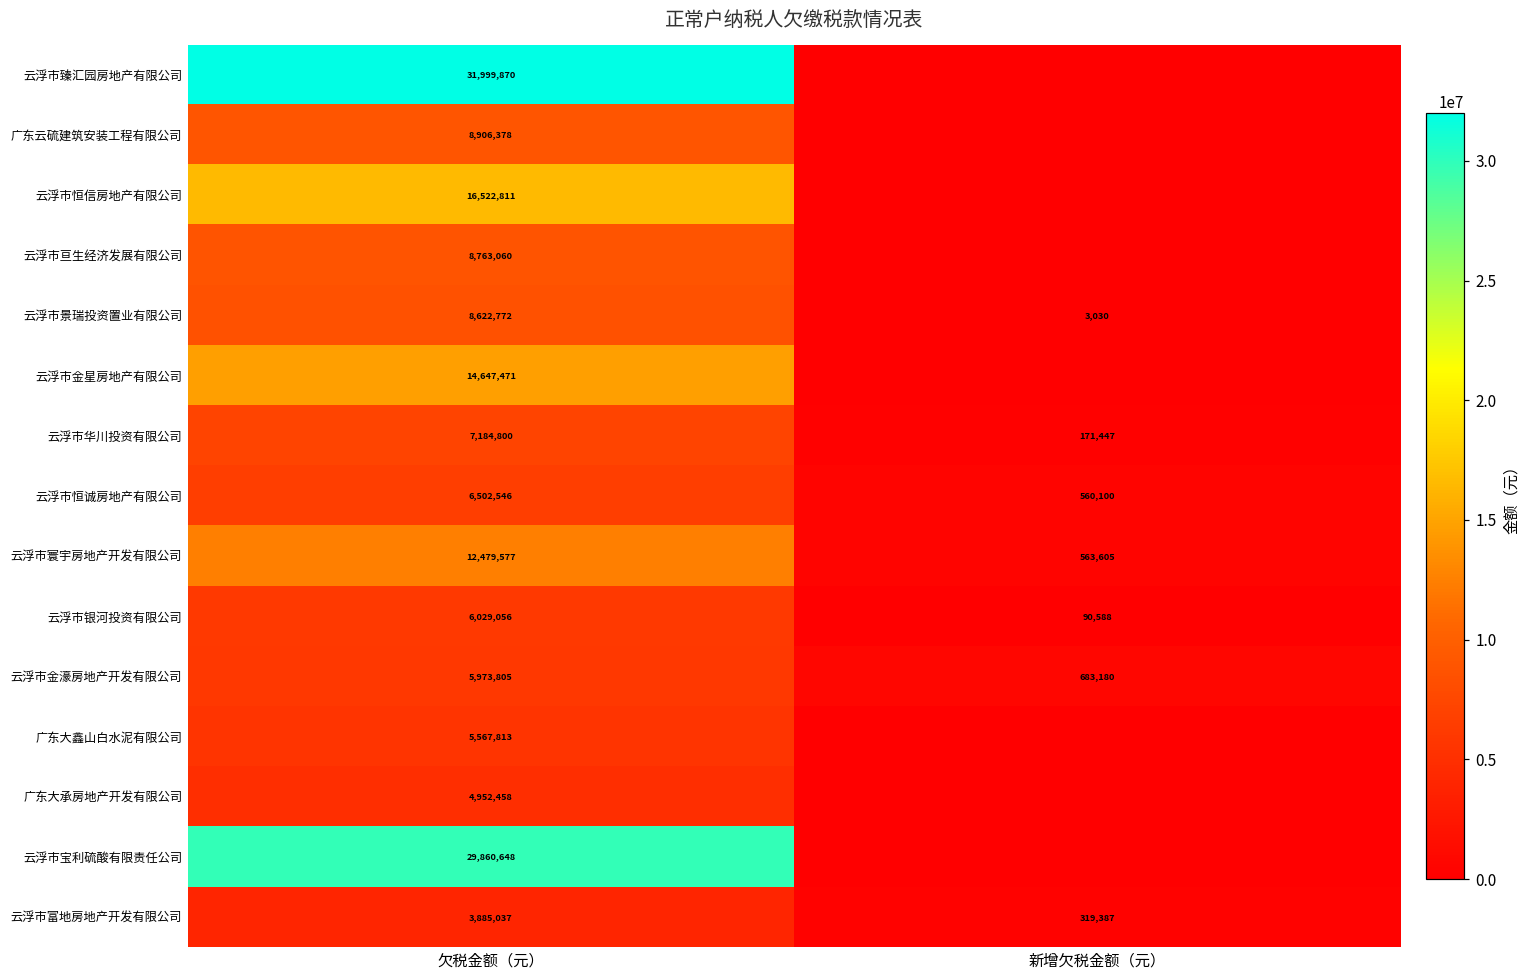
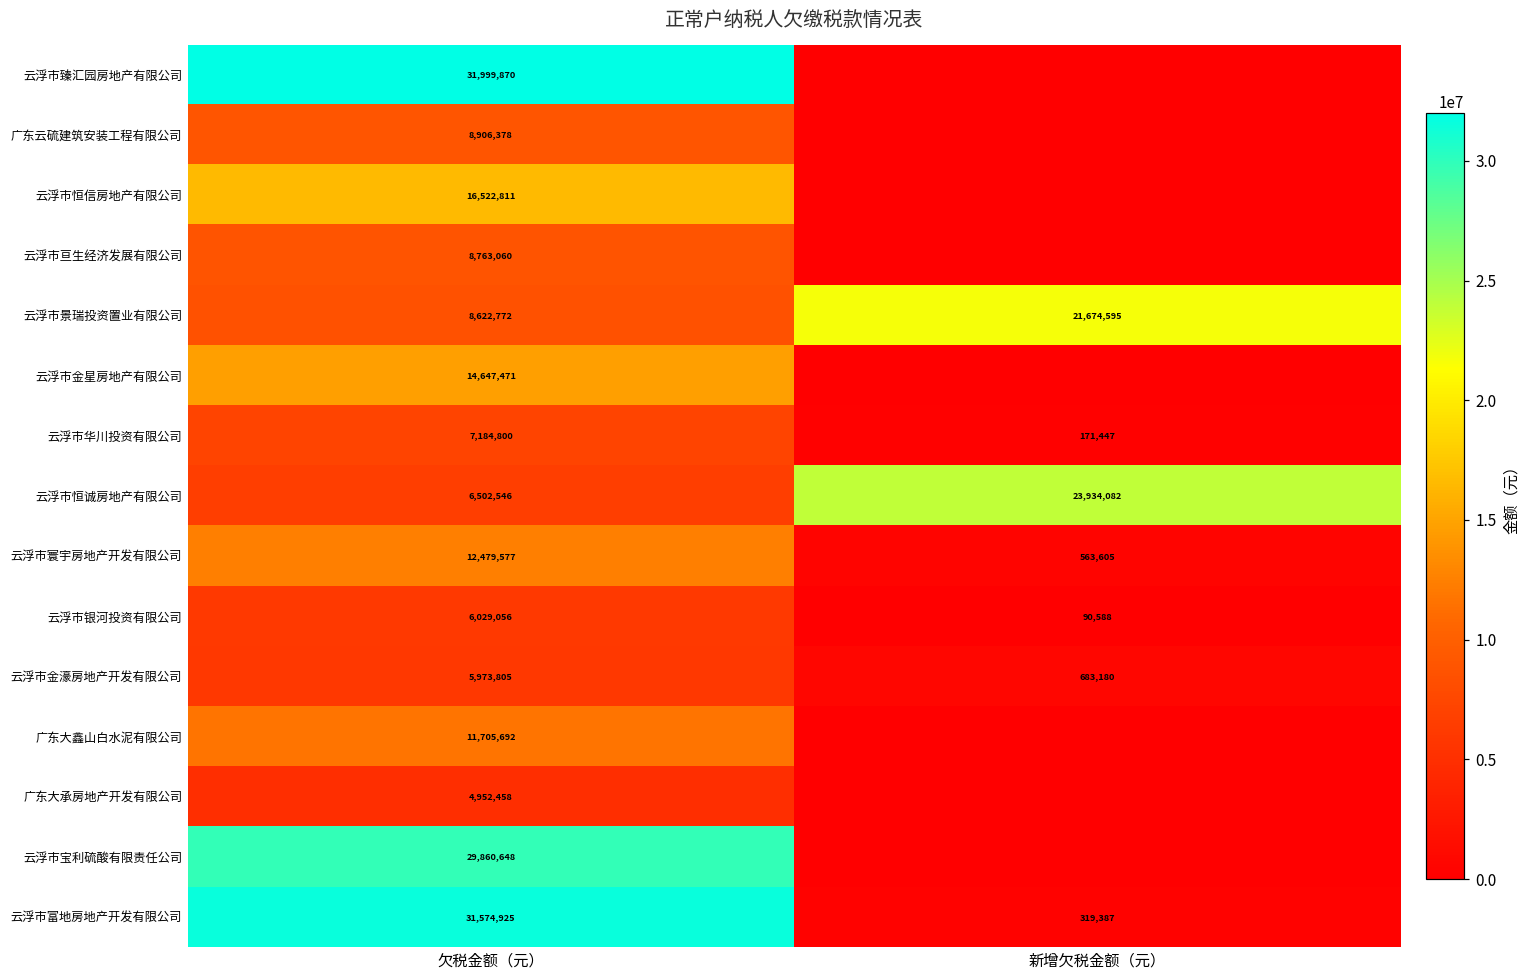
云浮市景瑞投资置业有限公司, 新增欠税金额（元）: 3,030 -> 21,674,595
云浮市恒诚房地产有限公司, 新增欠税金额（元）: 560,100 -> 23,934,082
广东大鑫山白水泥有限公司, 欠税金额（元）: 5,567,813 -> 11,705,692
云浮市富地房地产开发有限公司, 欠税金额（元）: 3,885,037 -> 31,574,925
